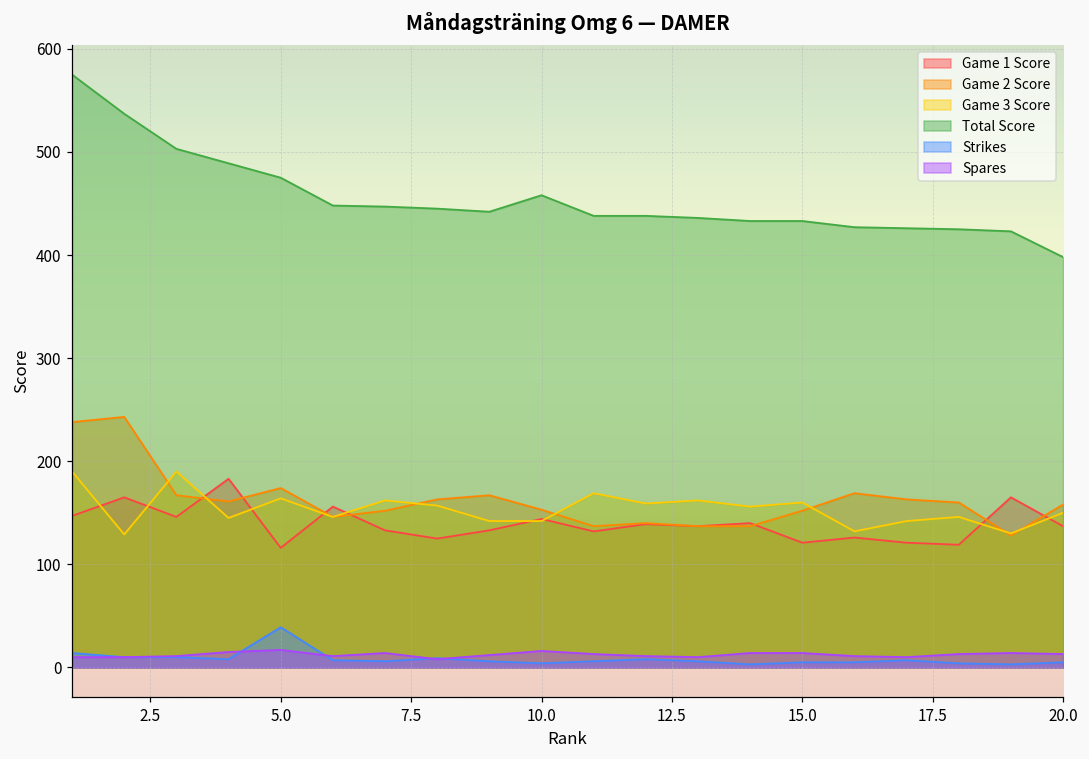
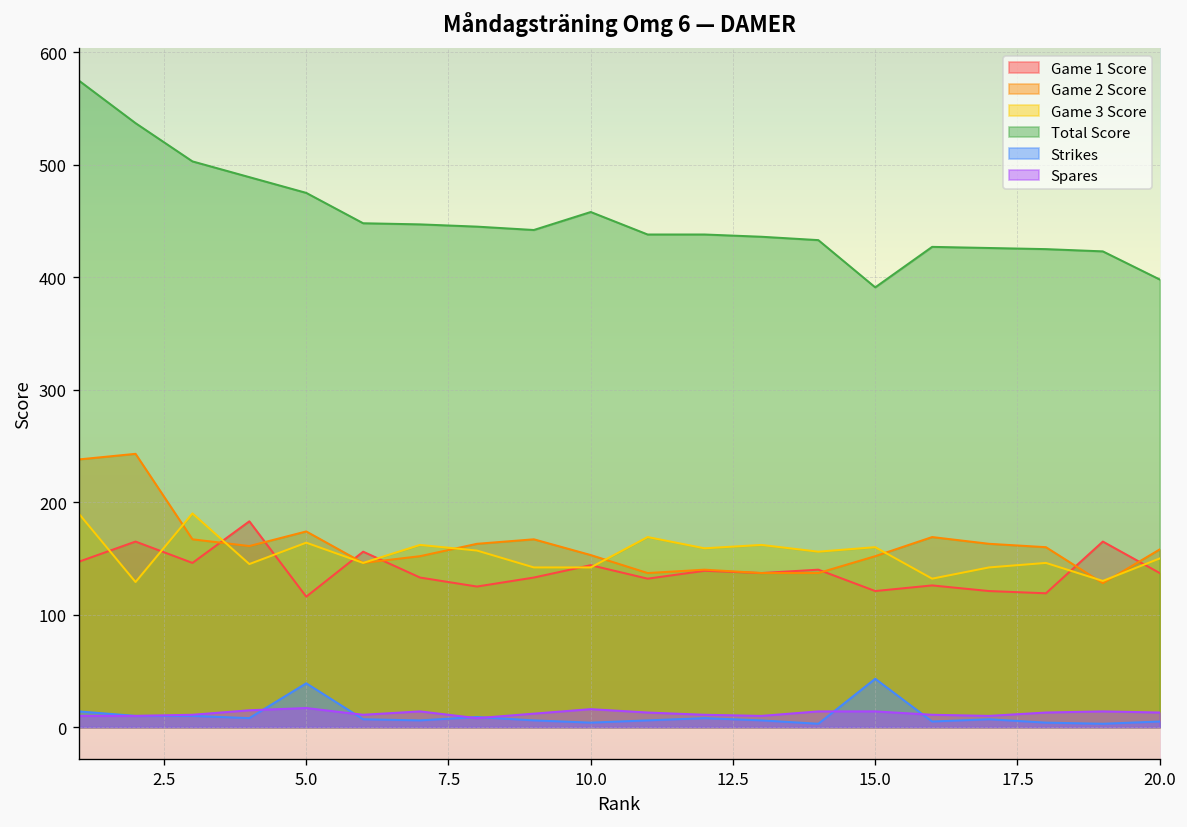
Total Score, 15.0: 430 -> 390
Strikes, 15.0: 10 -> 40
